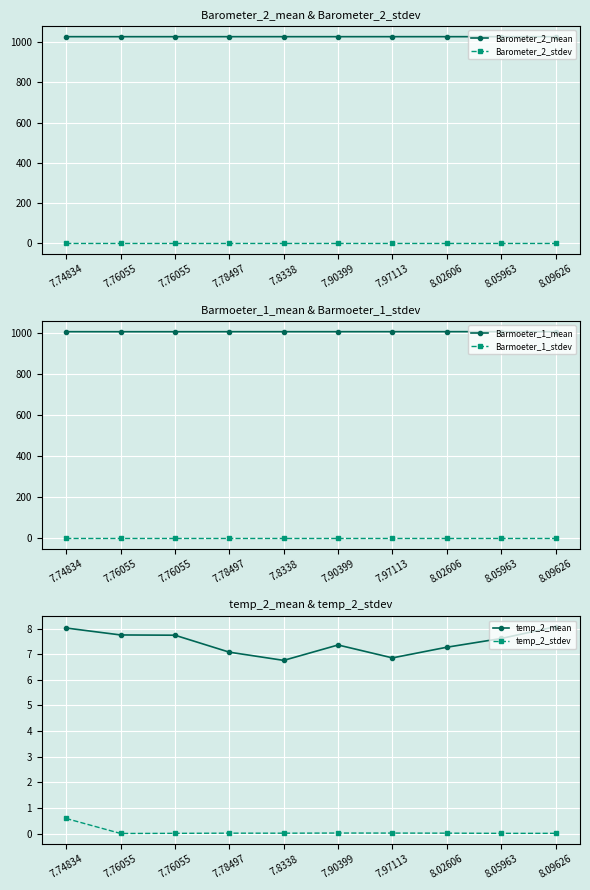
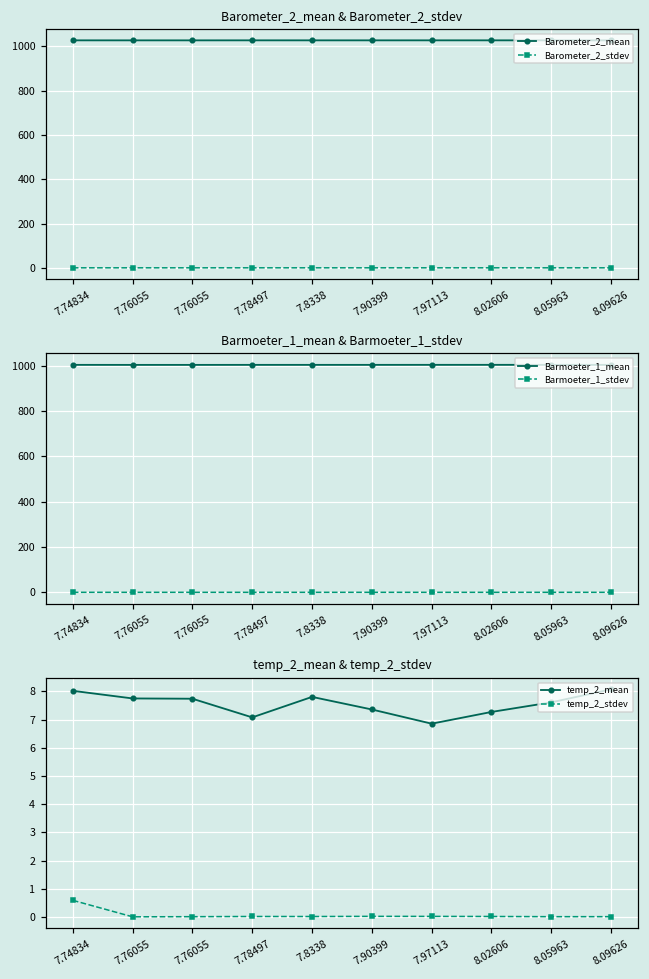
temp_2_mean & temp_2_stdev, temp_2_mean, 7.8338: 6.8 -> 7.8
